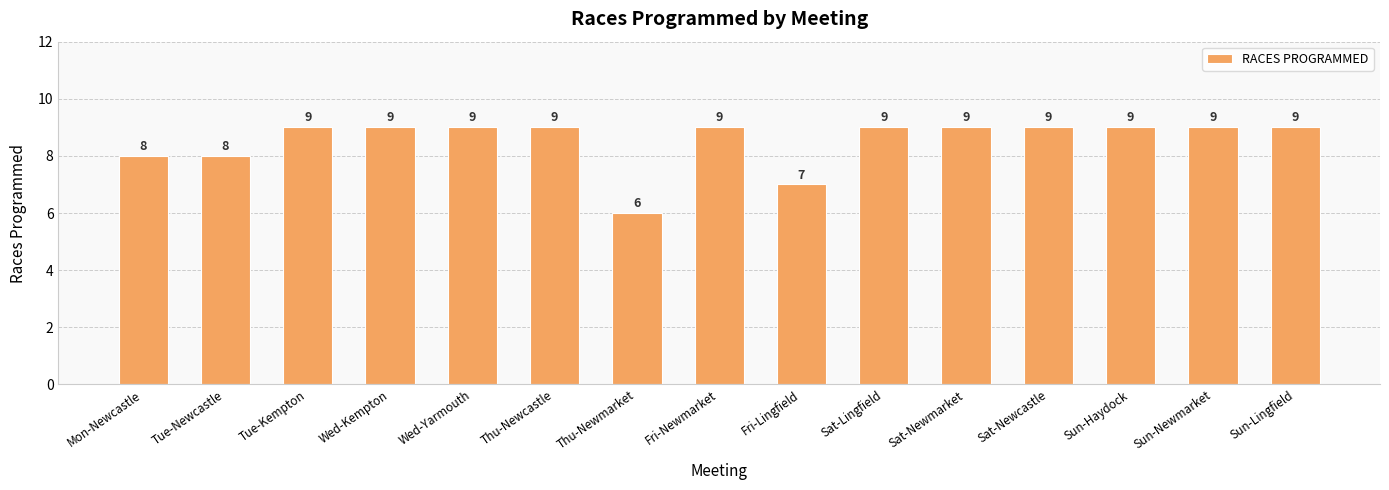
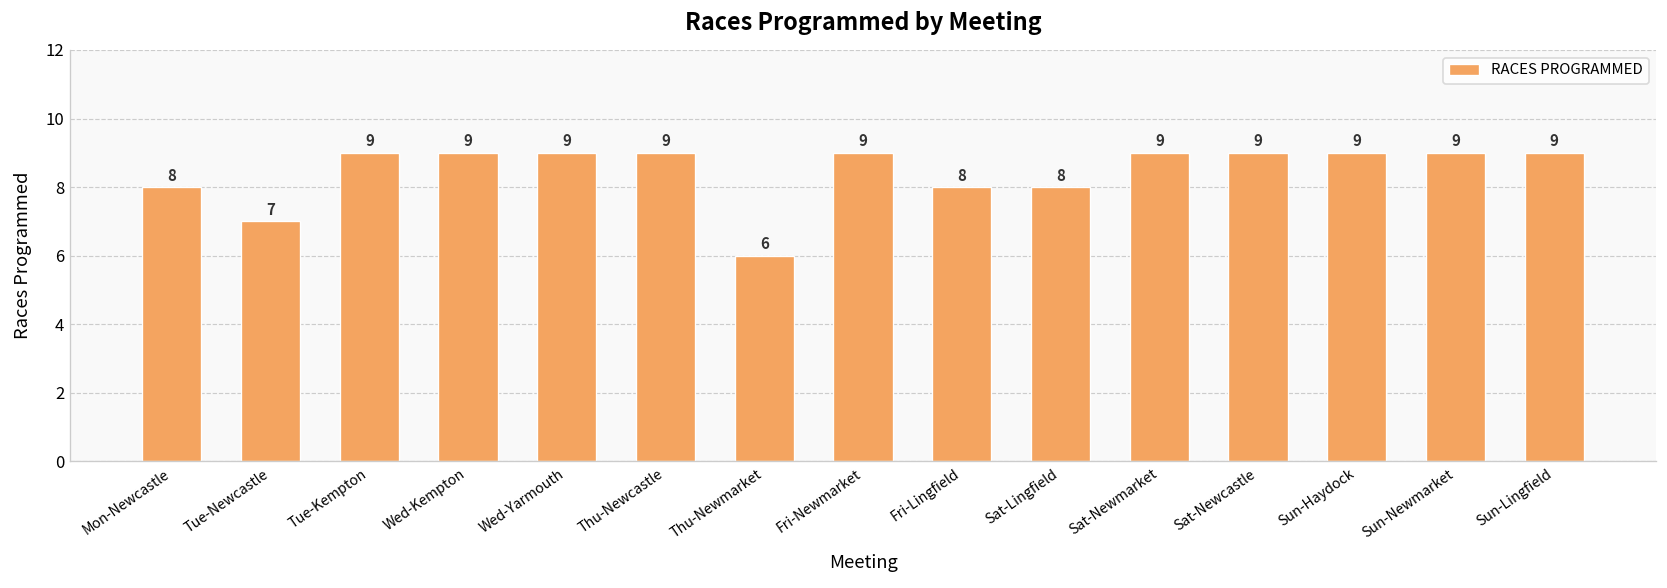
Tue-Newcastle: 8 -> 7
Fri-Lingfield: 7 -> 8
Sat-Lingfield: 9 -> 8
